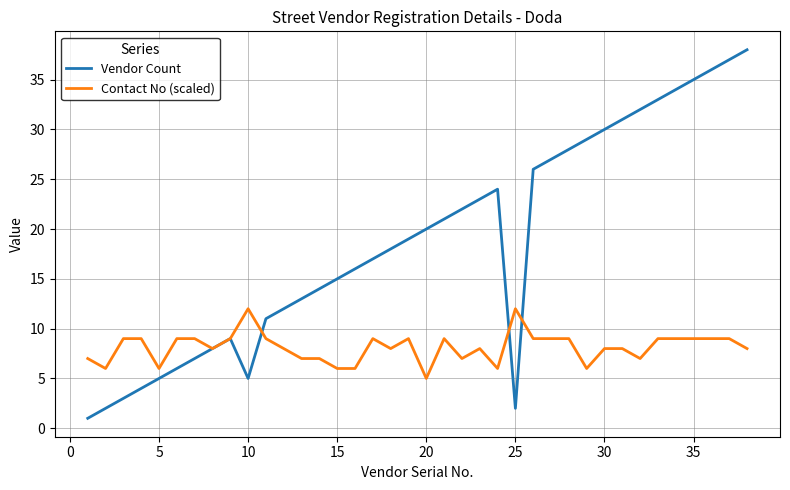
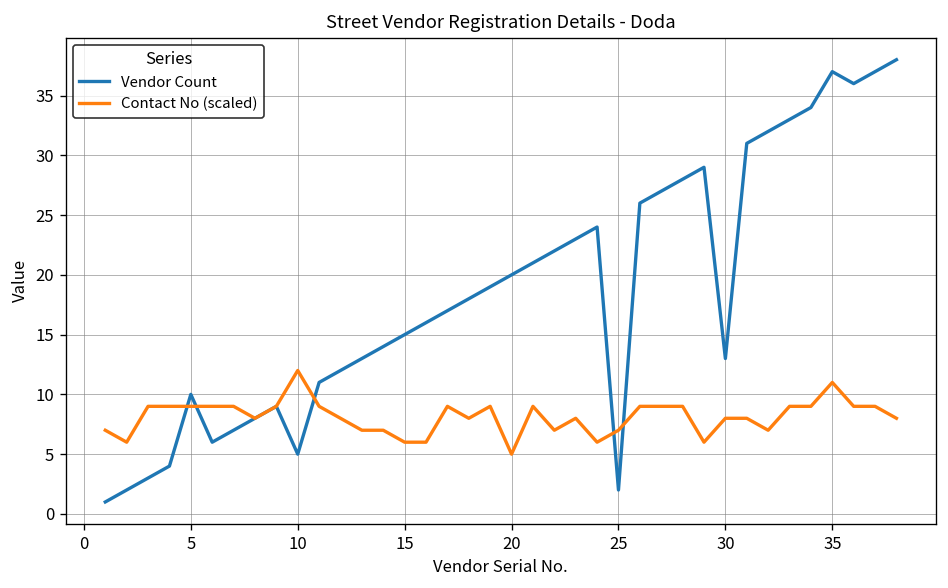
Vendor Count, 5: 5 -> 10
Contact No (scaled), 5: 6 -> 9
Contact No (scaled), 25: 12 -> 7
Vendor Count, 30: 30 -> 13
Vendor Count, 35: 35 -> 37
Contact No (scaled), 35: 9 -> 11
